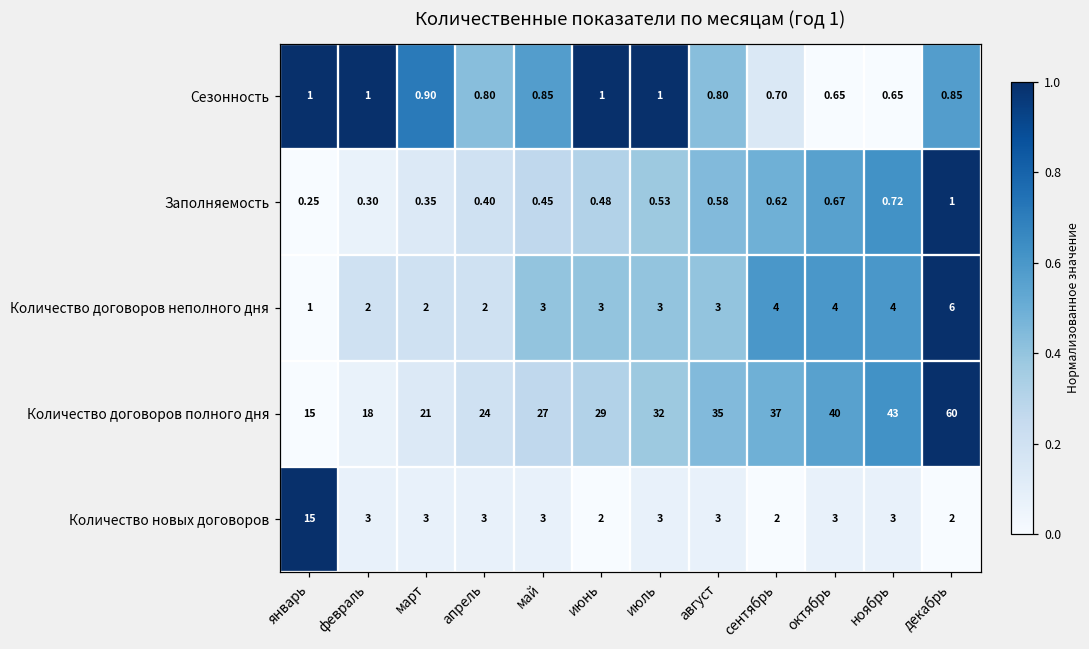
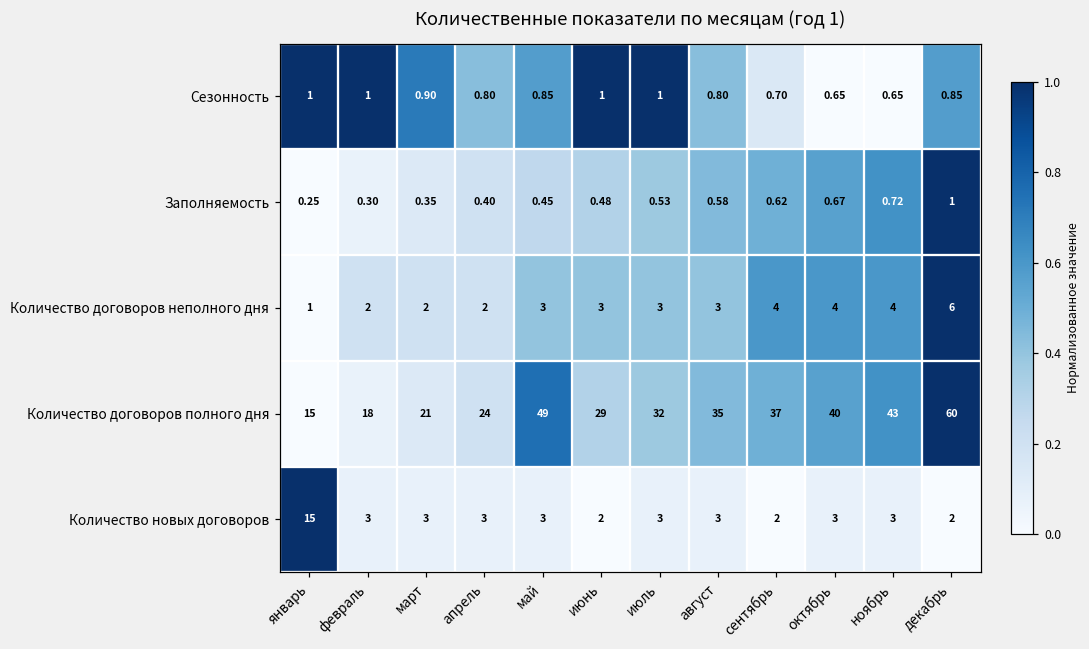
Количество договоров полного дня, май: 27 -> 49
